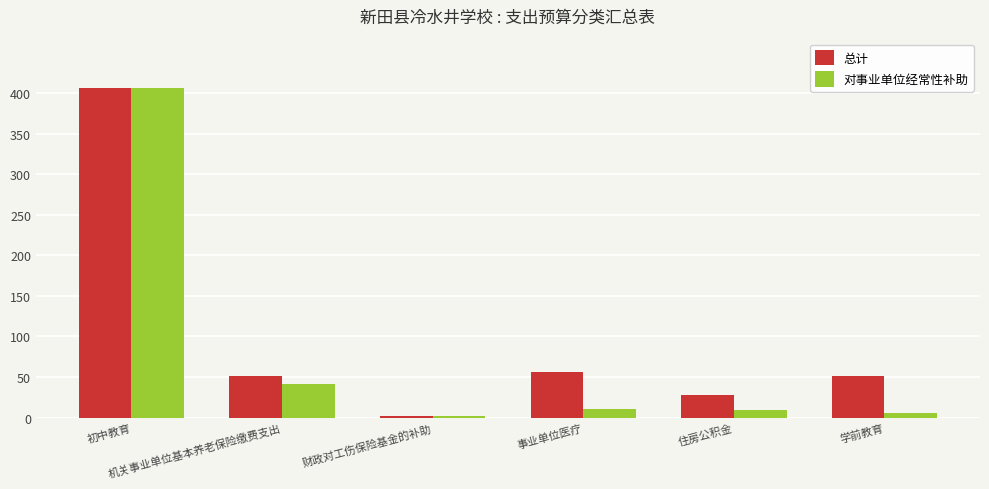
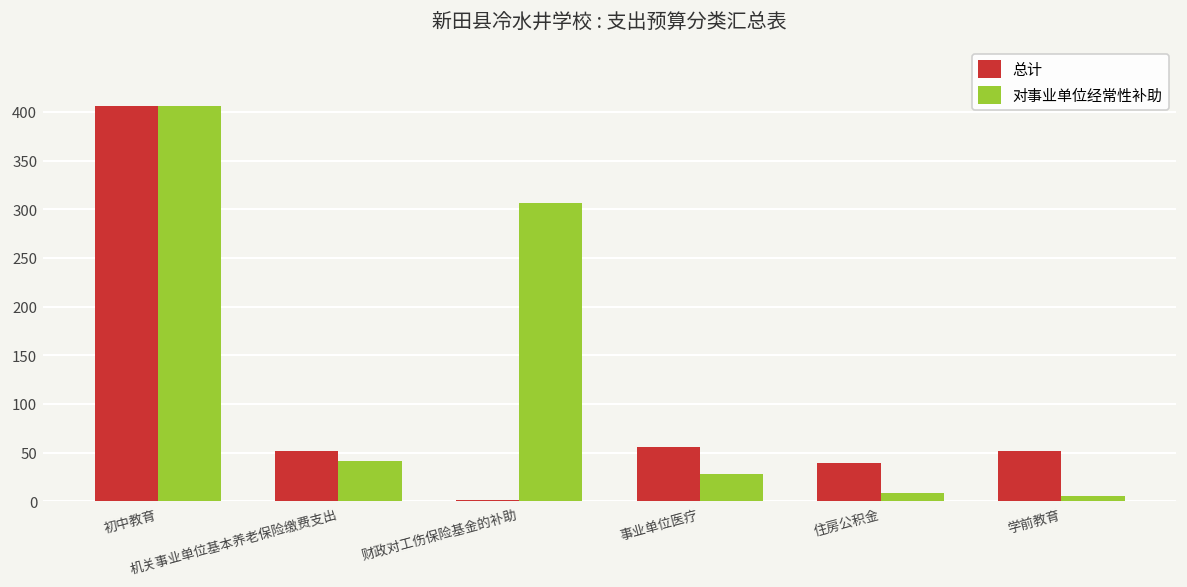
对事业单位经常性补助, 财政对工伤保险基金的补助: 0 -> 310
对事业单位经常性补助, 事业单位医疗: 10 -> 30
总计, 住房公积金: 30 -> 40
